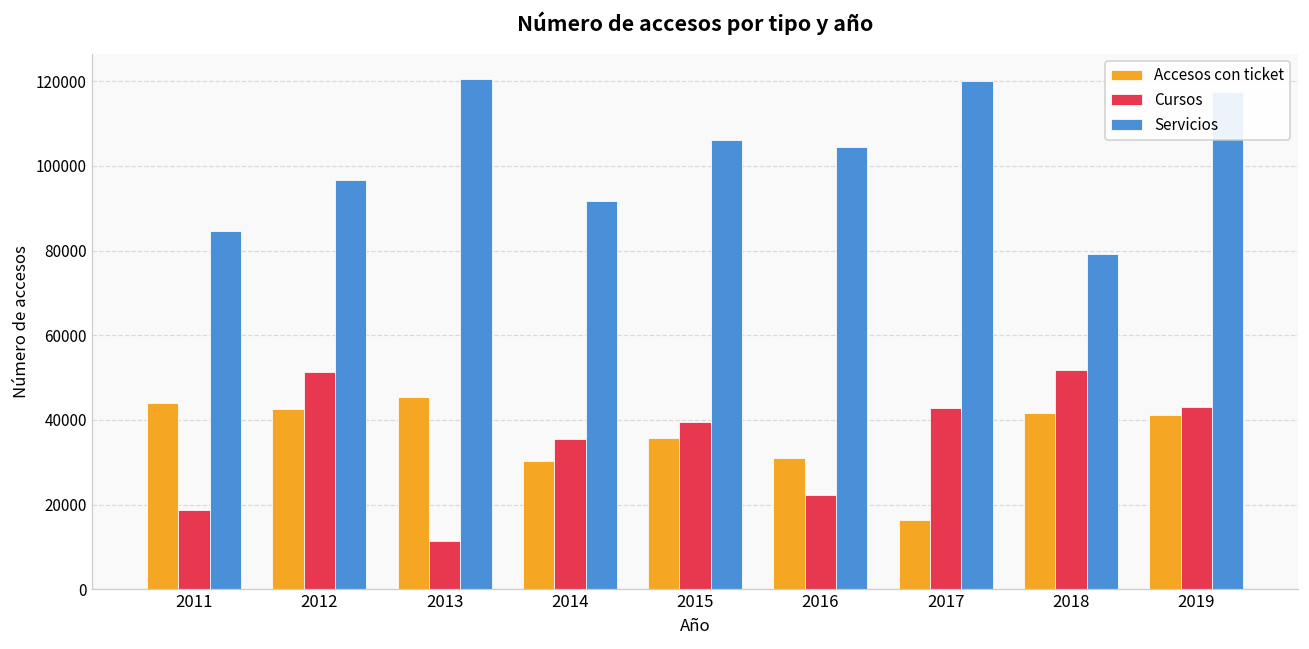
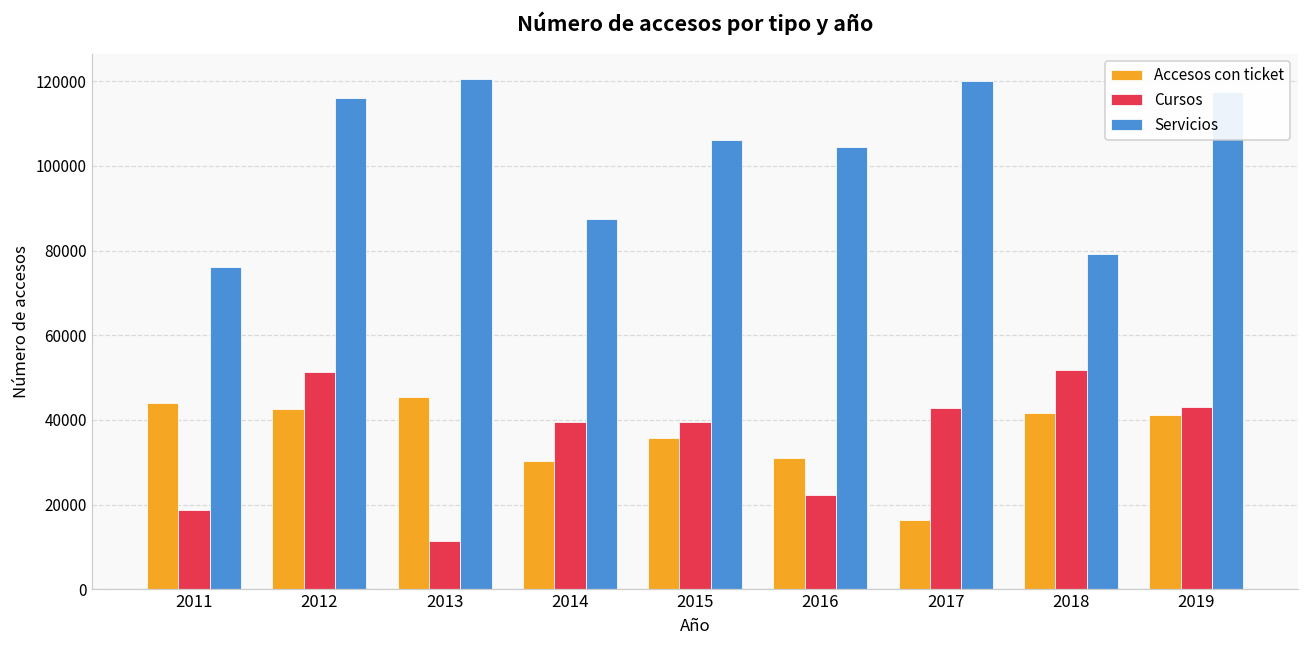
Servicios, 2011: 85000 -> 76000
Servicios, 2012: 97000 -> 116000
Cursos, 2014: 35000 -> 39000
Servicios, 2014: 92000 -> 87000
